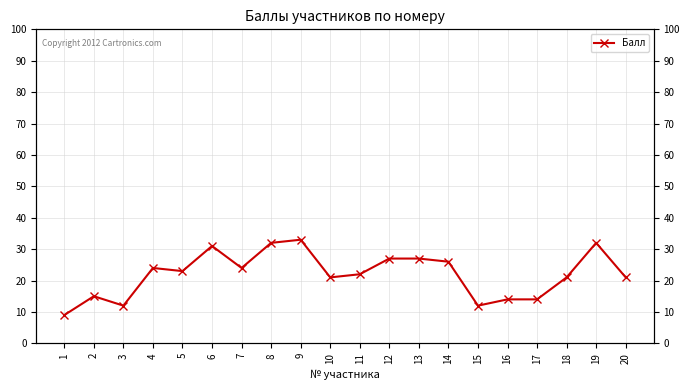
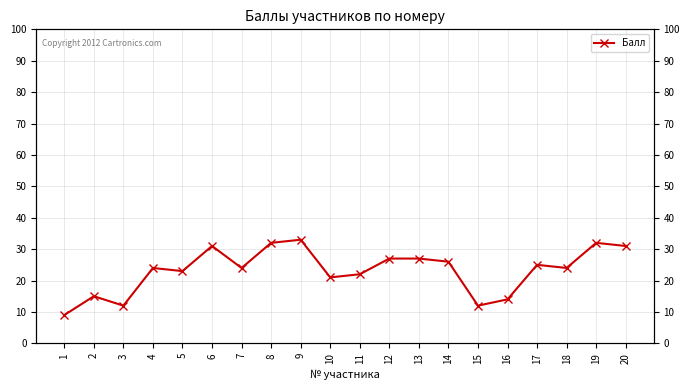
17: 14 -> 25
18: 21 -> 24
20: 21 -> 31
